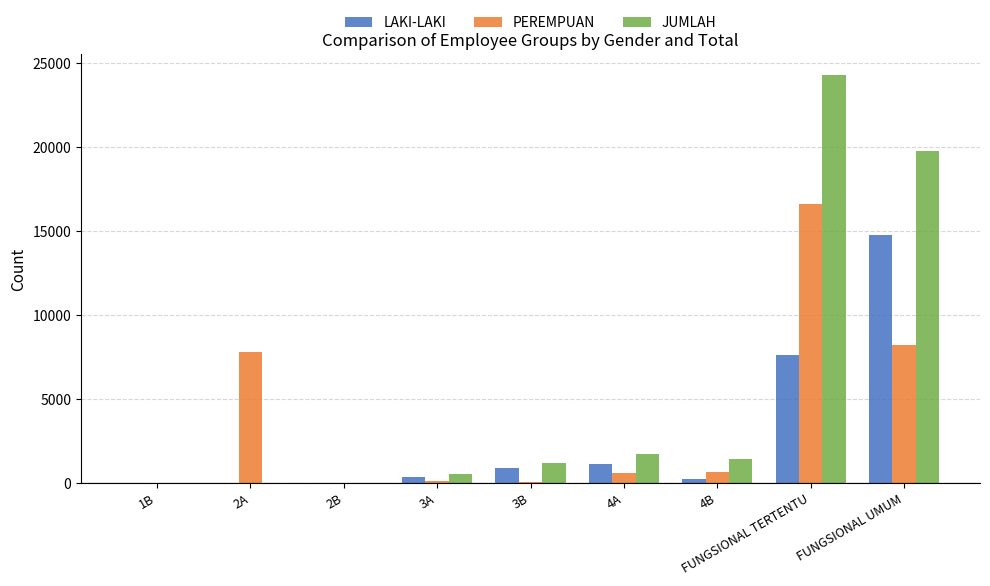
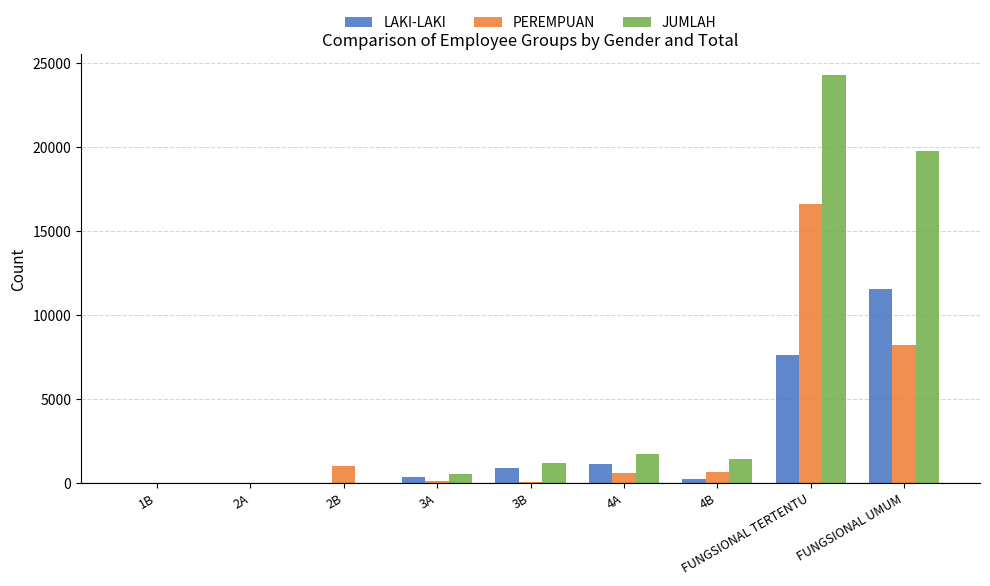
PEREMPUAN, 2A: 7800 -> 0
PEREMPUAN, 2B: 0 -> 1100
LAKI-LAKI, FUNGSIONAL UMUM: 14800 -> 11600
